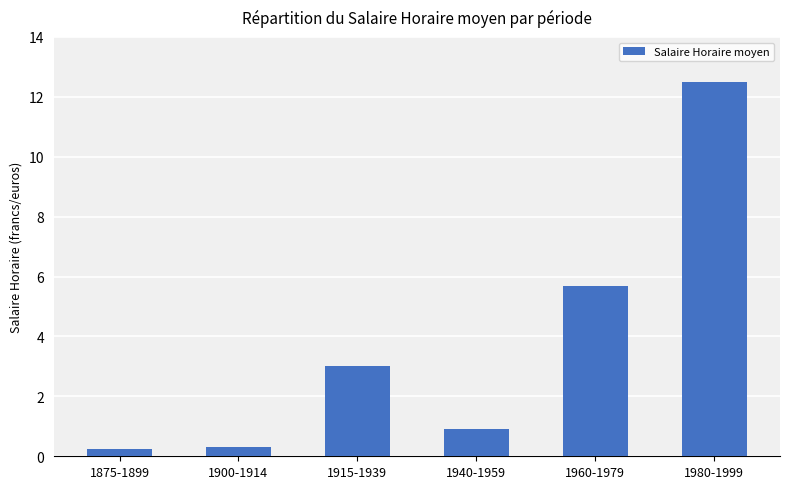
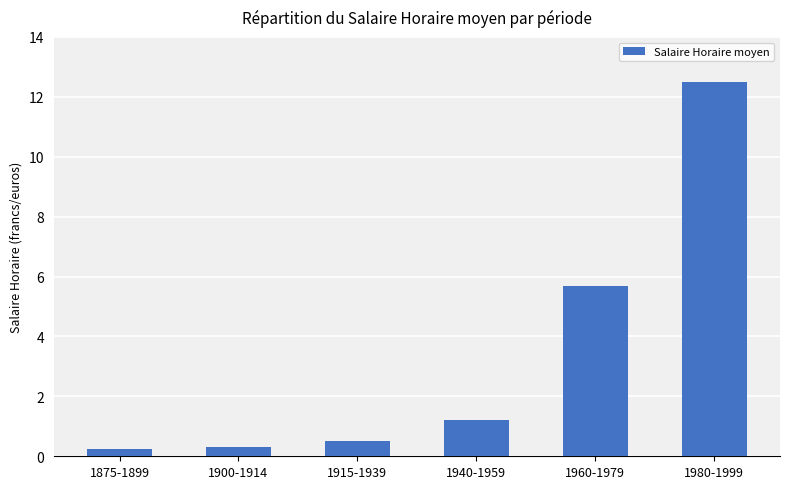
1915-1939: 3.0 -> 0.5
1940-1959: 0.9 -> 1.2
